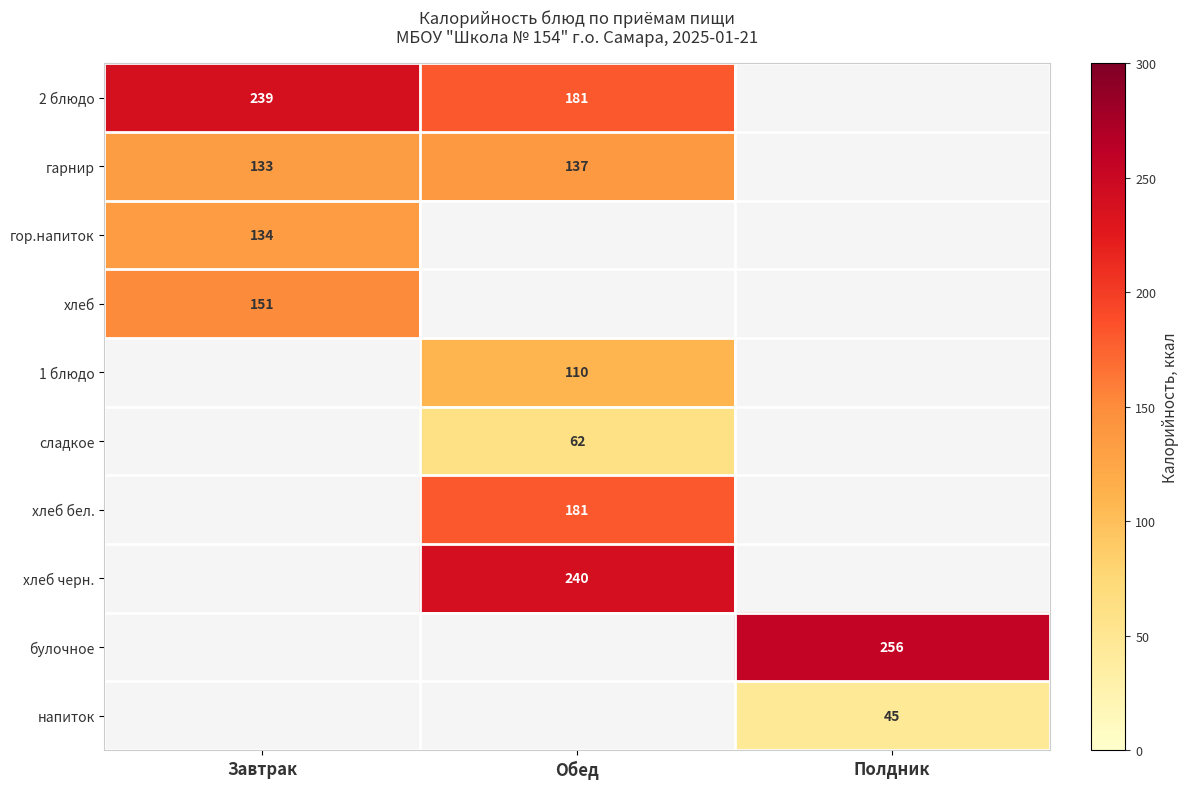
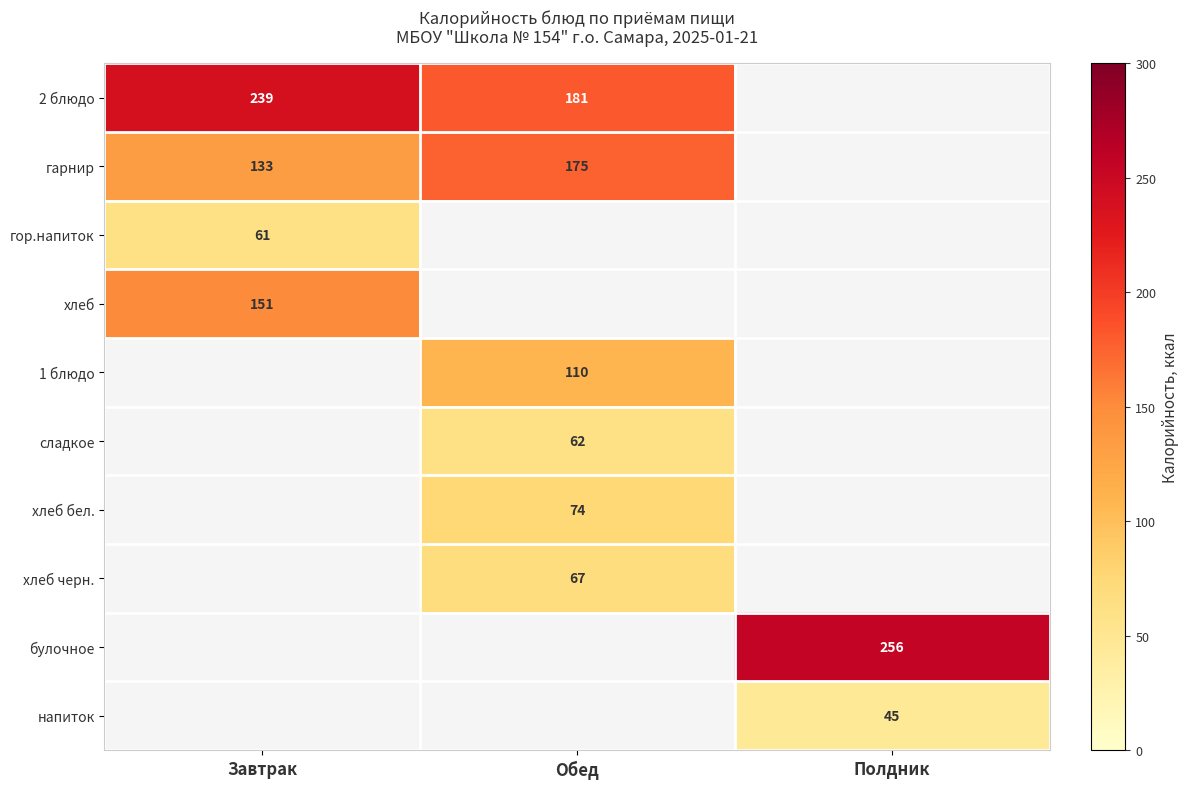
гарнир, Обед: 137 -> 175
гор.напиток, Завтрак: 134 -> 61
хлеб бел., Обед: 181 -> 74
хлеб черн., Обед: 240 -> 67
